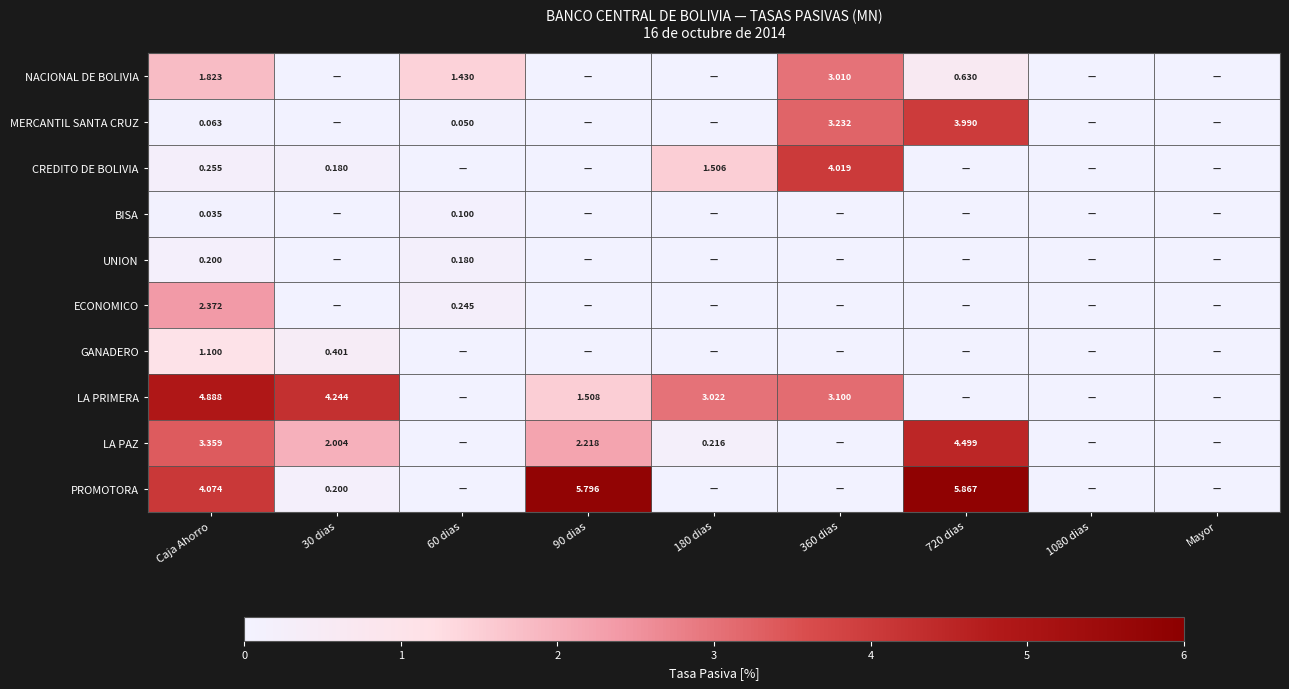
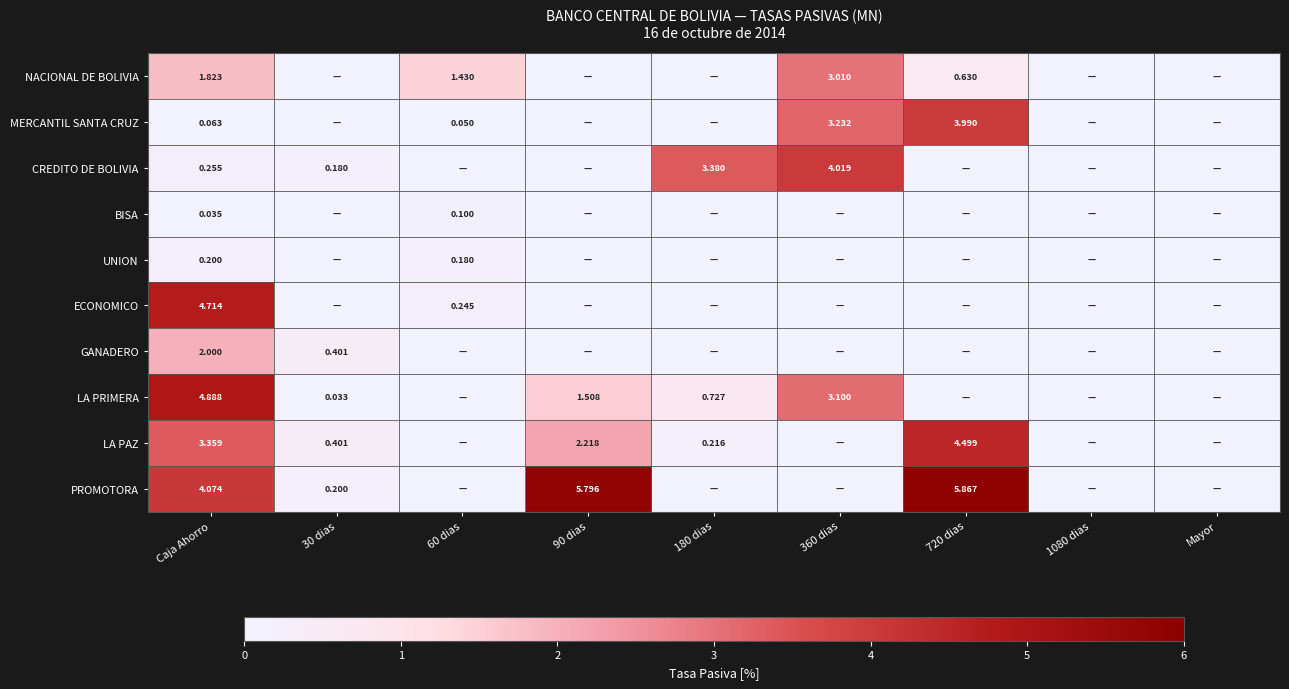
CREDITO DE BOLIVIA, 180 dias: 1.506 -> 3.380
ECONOMICO, Caja Ahorro: 2.372 -> 4.714
GANADERO, Caja Ahorro: 1.100 -> 2.000
LA PRIMERA, 30 dias: 4.244 -> 0.033
LA PRIMERA, 180 dias: 3.022 -> 0.727
LA PAZ, 30 dias: 2.004 -> 0.401
